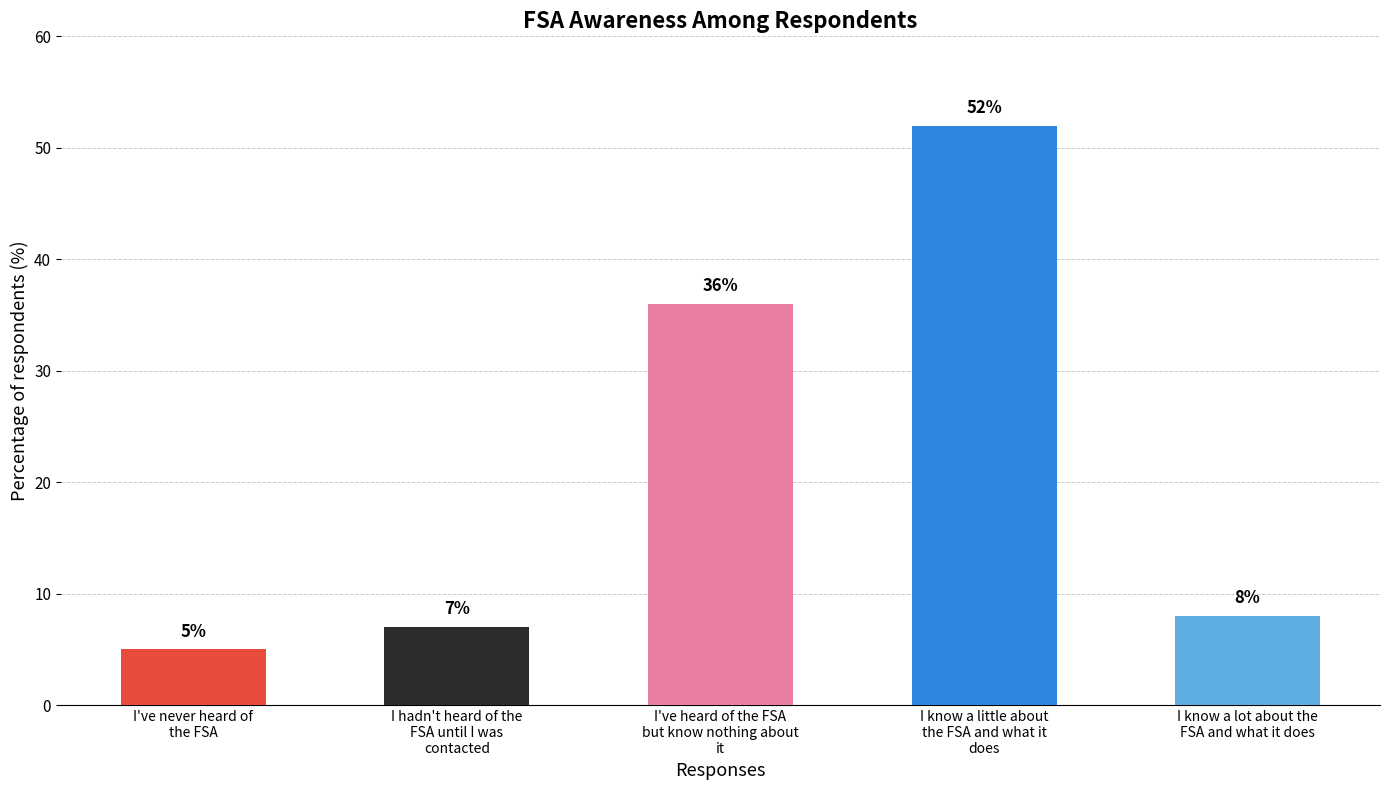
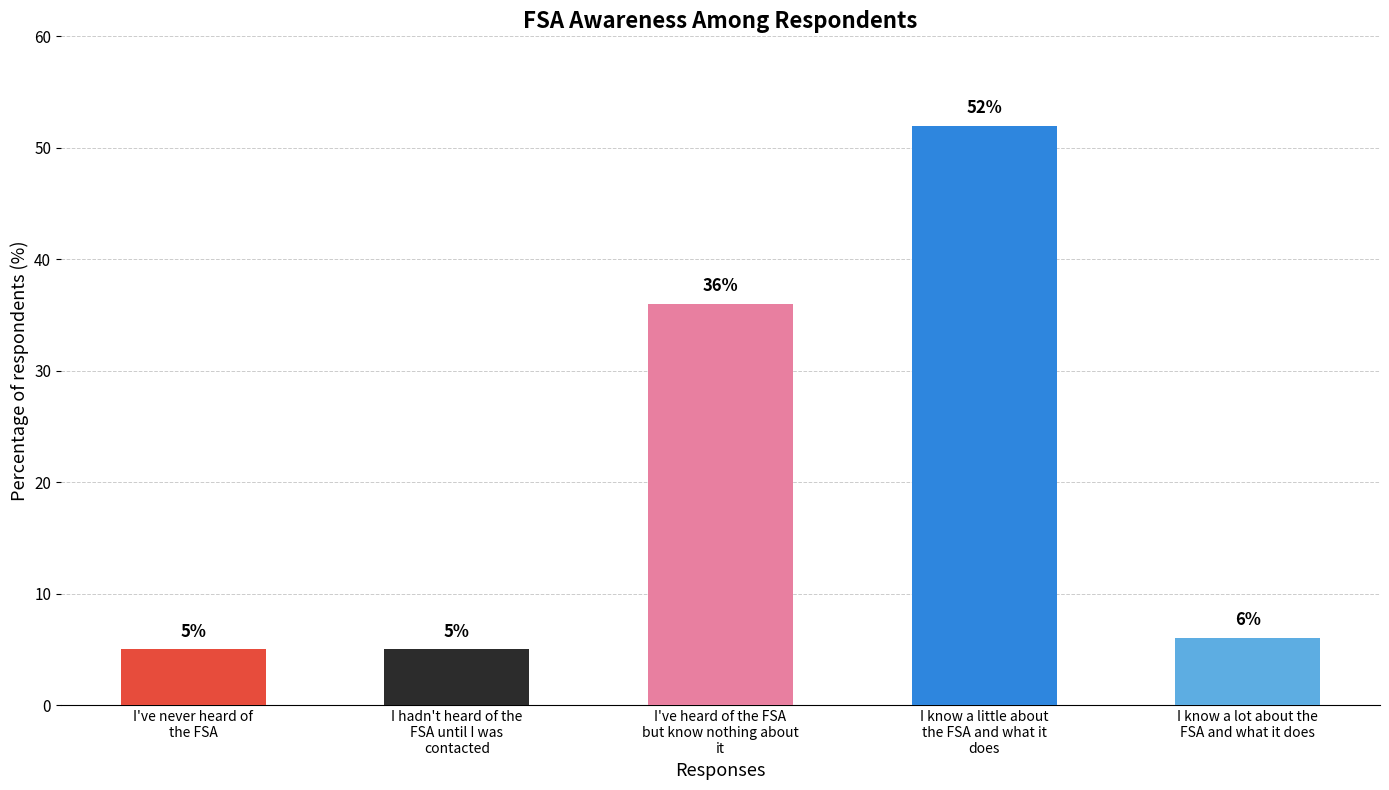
I hadn't heard of the FSA until I was contacted: 7% -> 5%
I know a lot about the FSA and what it does: 8% -> 6%
